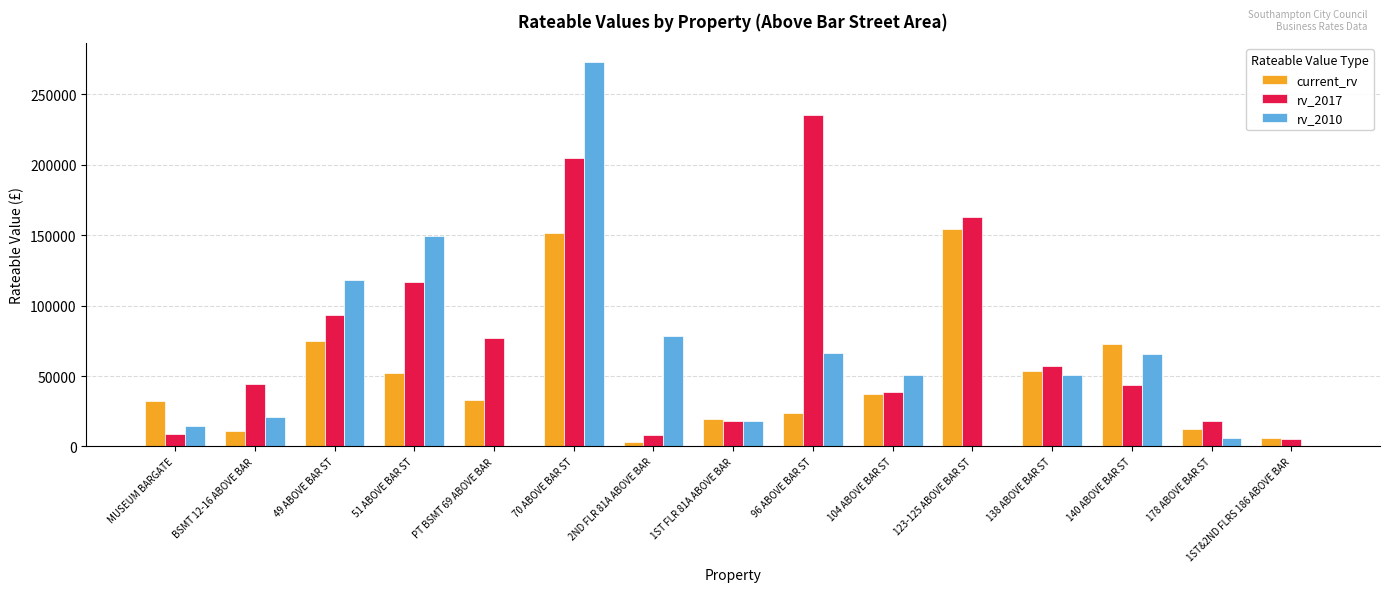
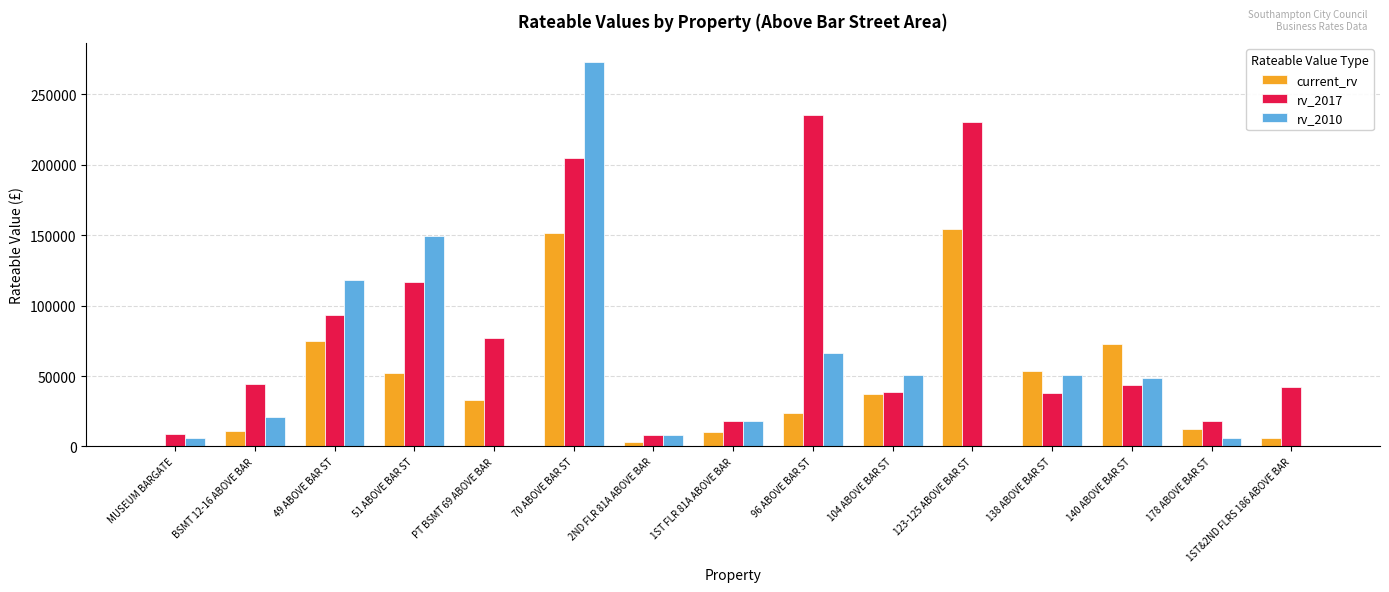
current_rv, MUSEUM BARGATE: 32000 -> 1000
rv_2010, MUSEUM BARGATE: 14000 -> 6000
rv_2010, 2ND FLR 81A ABOVE BAR: 78000 -> 8000
current_rv, 1ST FLR 81A ABOVE BAR: 19000 -> 10000
rv_2017, 123-125 ABOVE BAR ST: 163000 -> 230000
rv_2017, 138 ABOVE BAR ST: 57000 -> 38000
rv_2010, 140 ABOVE BAR ST: 66000 -> 49000
rv_2017, 1ST&2ND FLRS 186 ABOVE BAR: 5000 -> 42000
